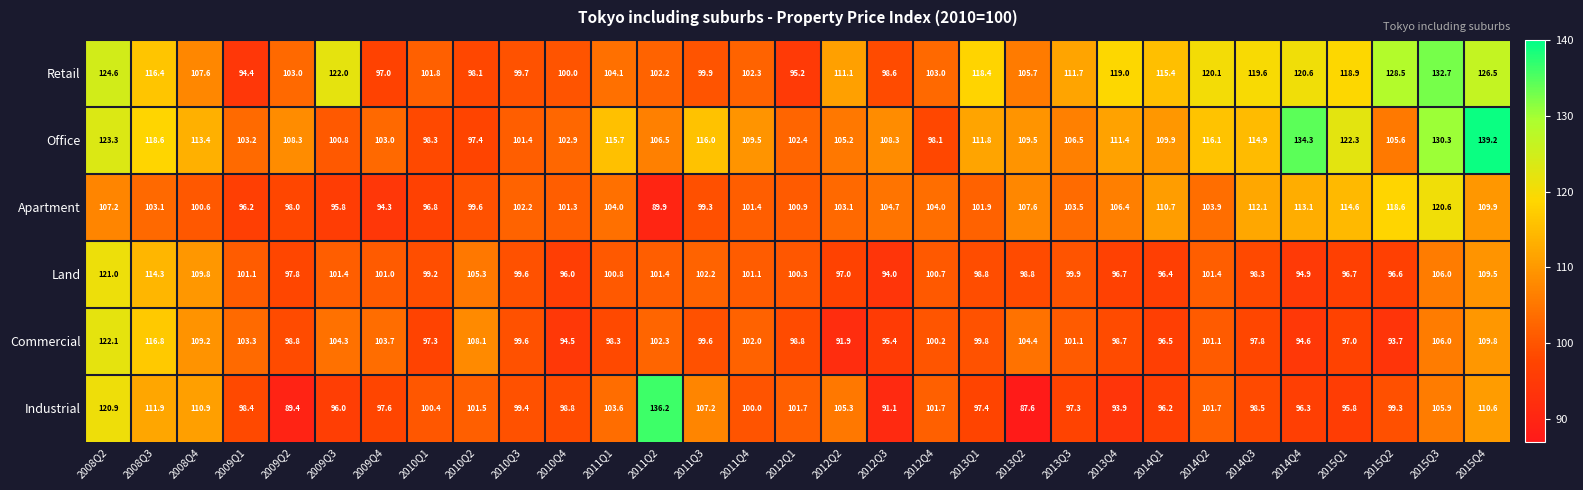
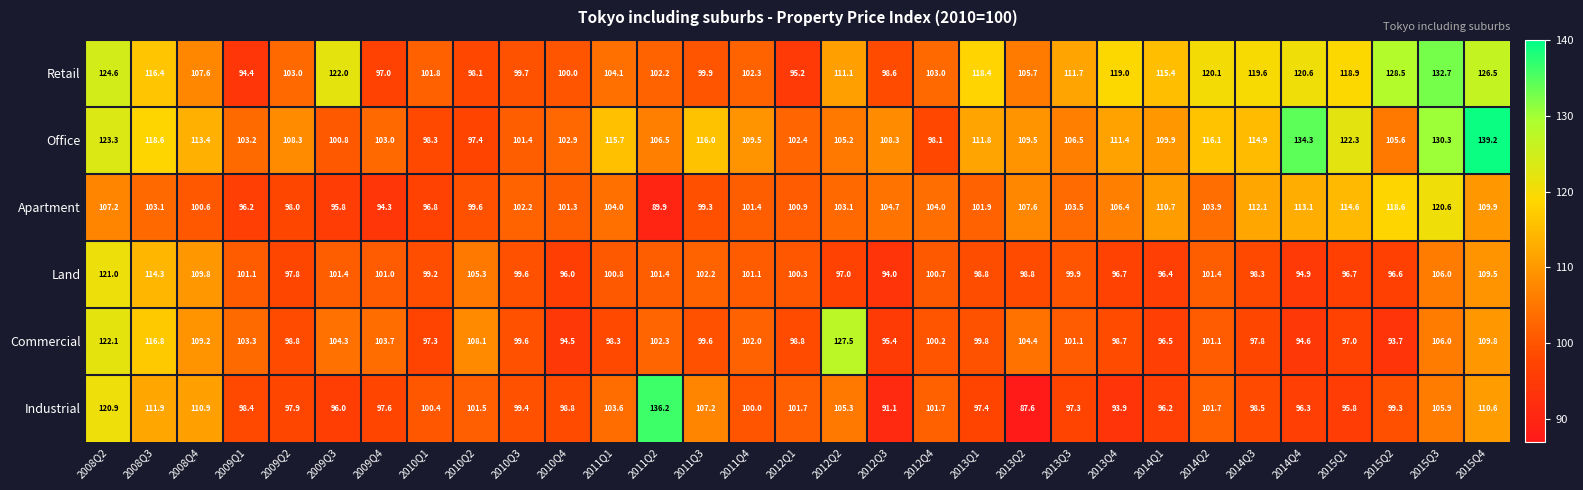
Commercial, 2012Q2: 91.9 -> 127.5
Industrial, 2009Q2: 89.4 -> 97.9
